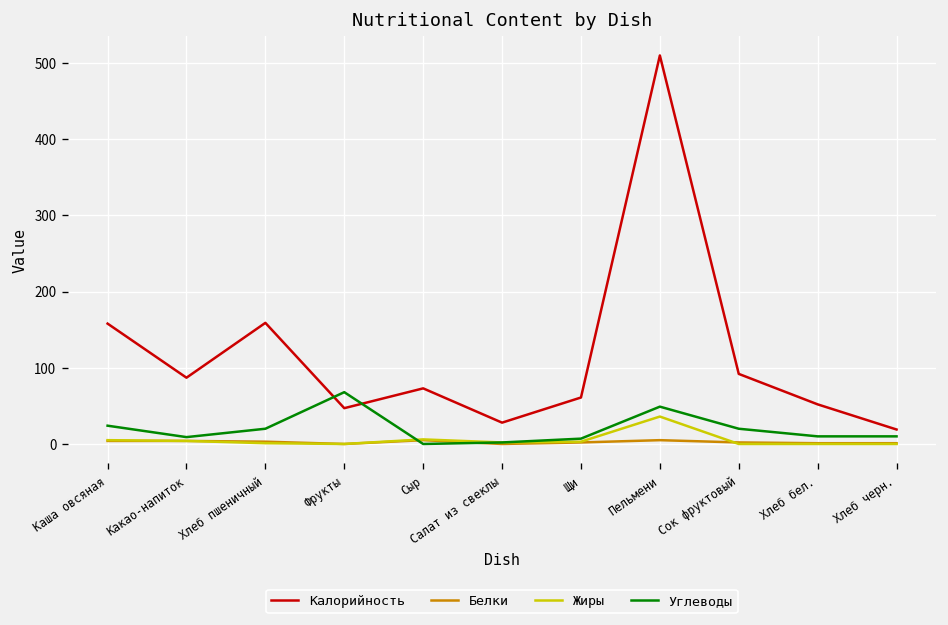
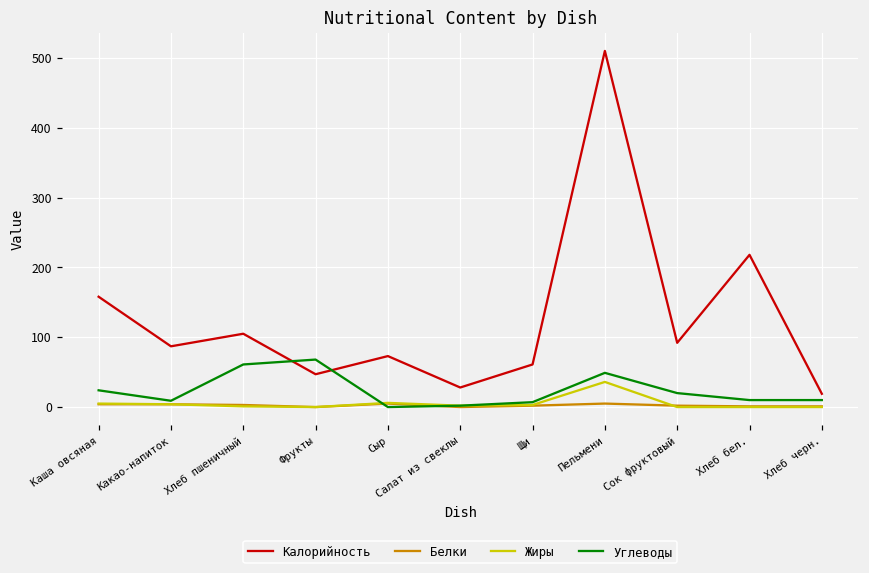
Калорийность, Хлеб пшеничный: 160 -> 110
Углеводы, Хлеб пшеничный: 20 -> 60
Калорийность, Хлеб бел.: 50 -> 220
